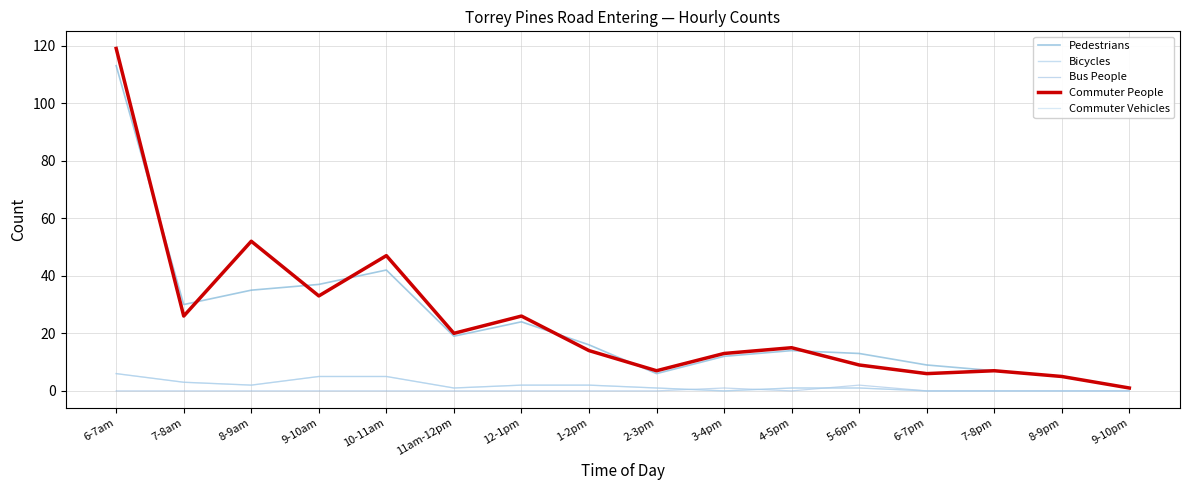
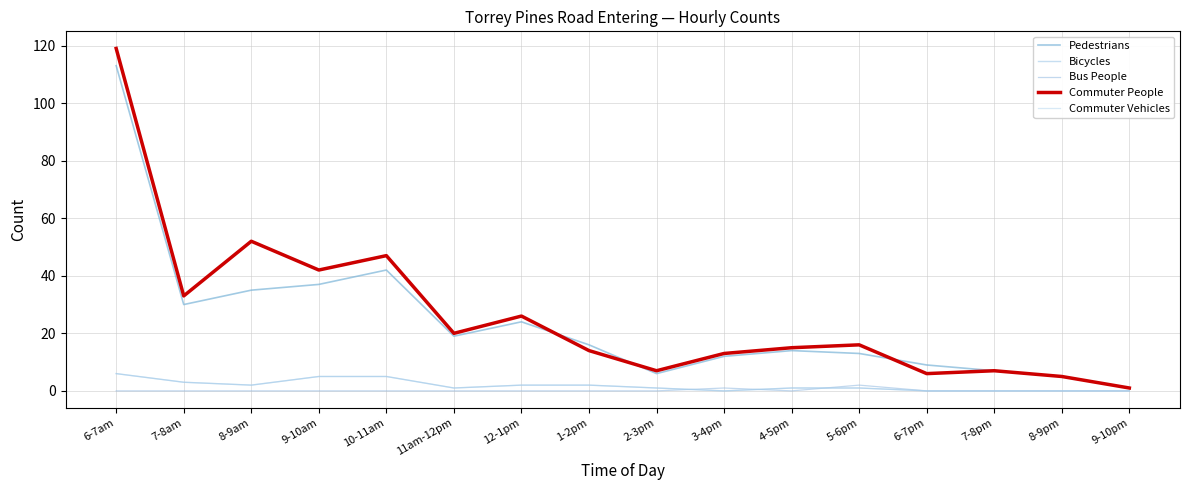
Commuter People, 7-8am: 26 -> 33
Commuter People, 9-10am: 33 -> 42
Commuter People, 5-6pm: 9 -> 16
